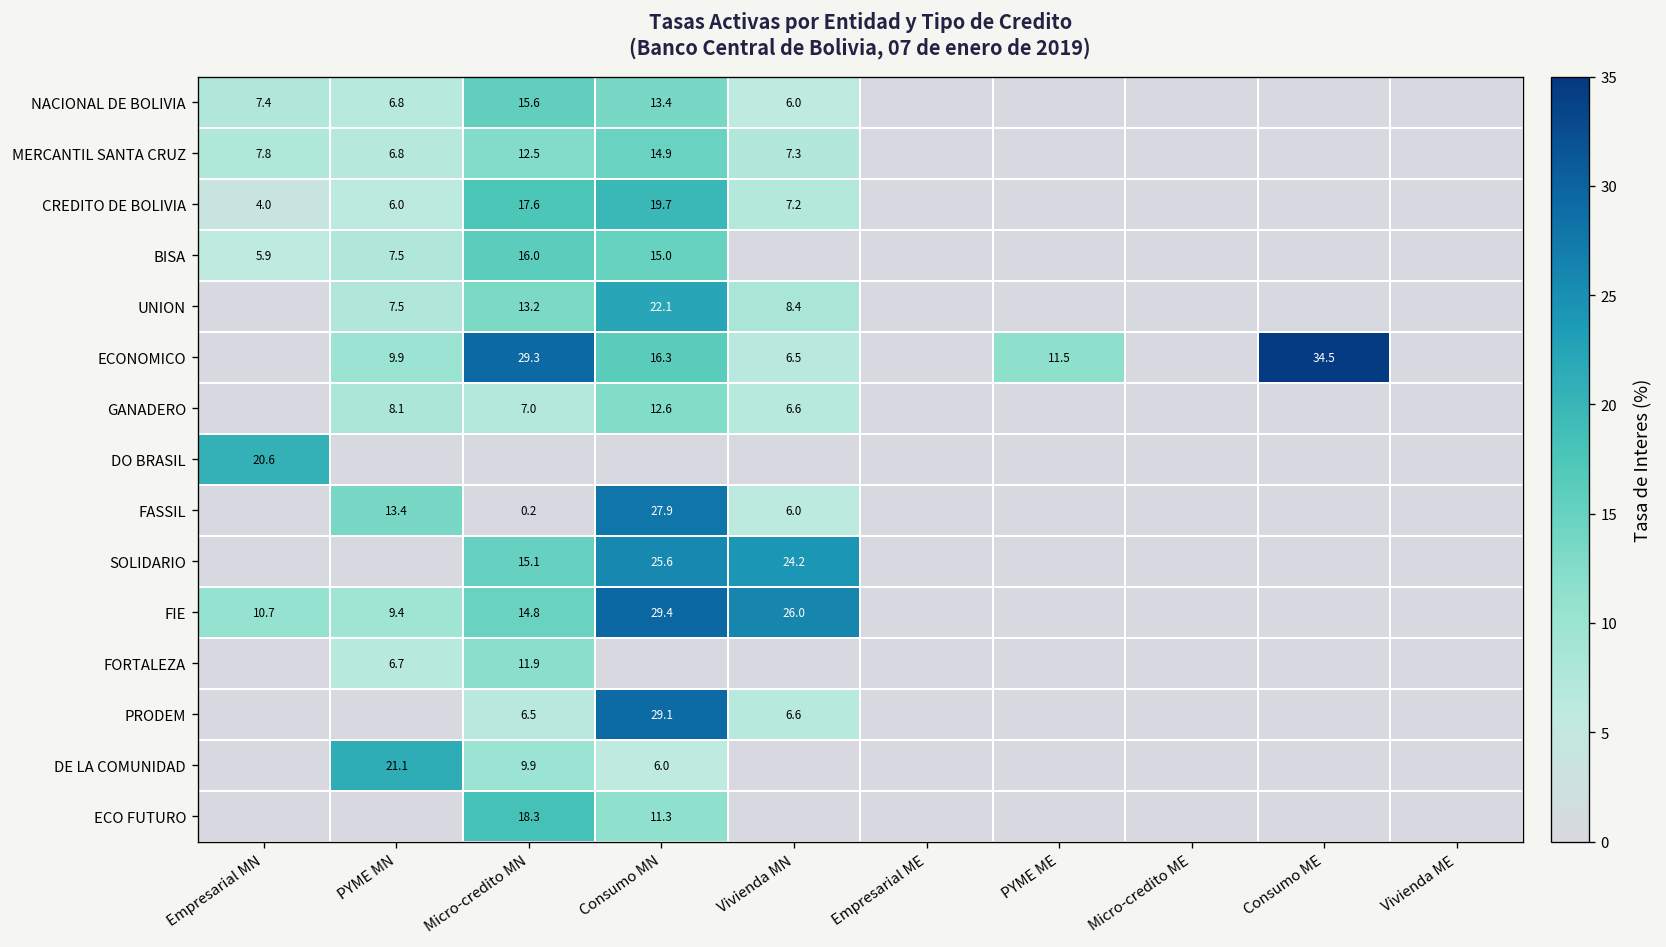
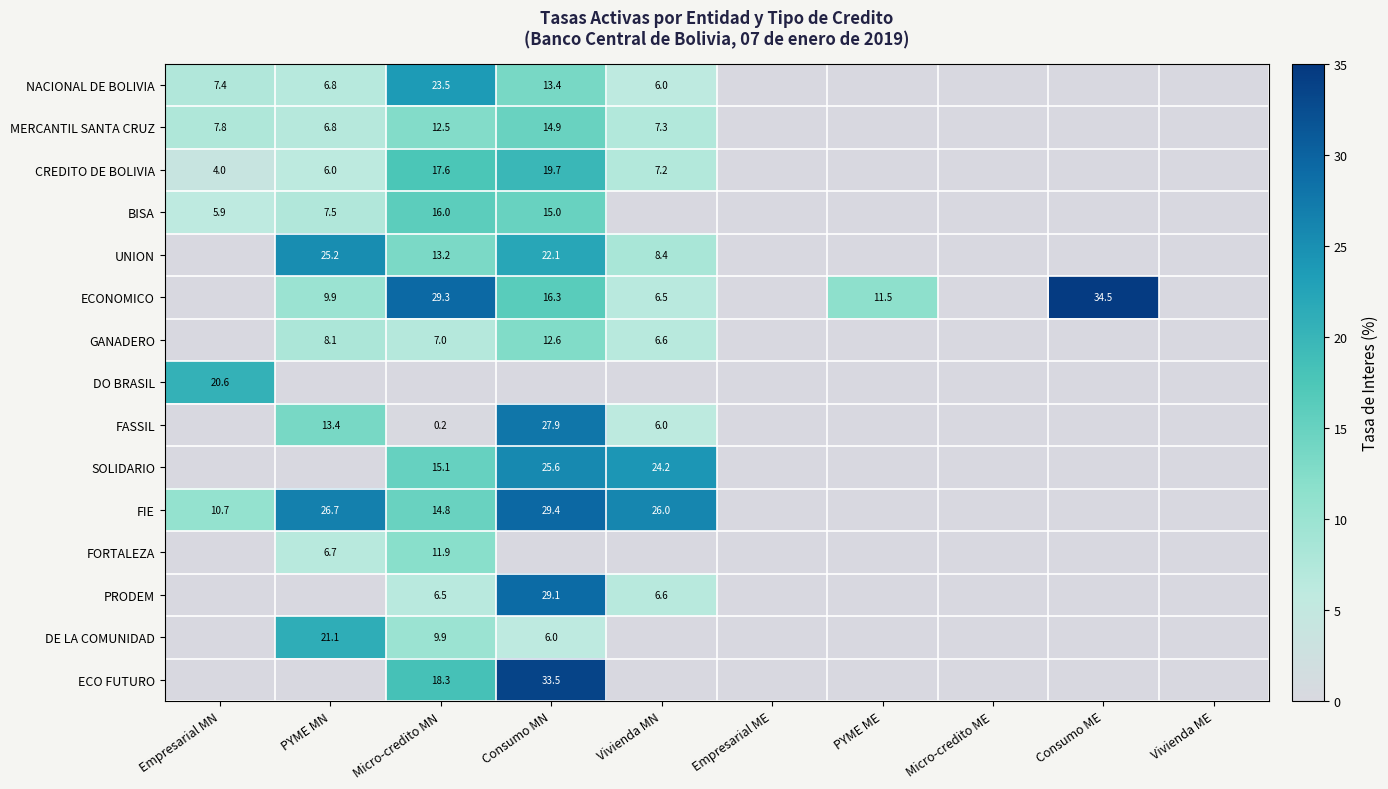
NACIONAL DE BOLIVIA, Micro-credito MN: 15.6 -> 23.5
UNION, PYME MN: 7.5 -> 25.2
FIE, PYME MN: 9.4 -> 26.7
ECO FUTURO, Consumo MN: 11.3 -> 33.5
